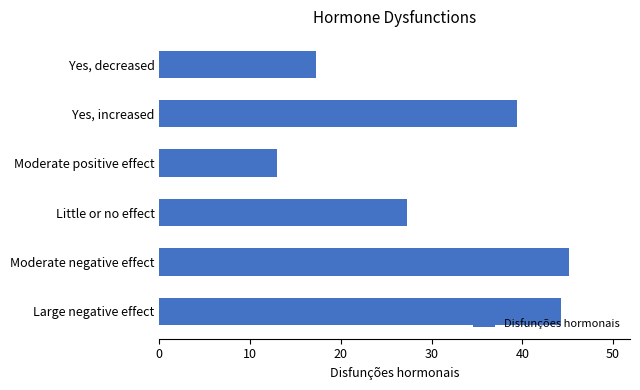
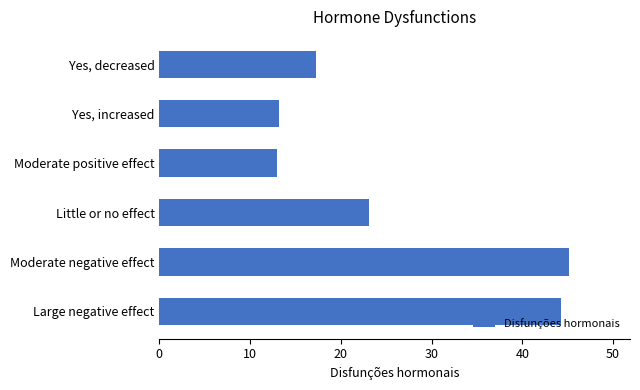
Yes, increased: 39 -> 13
Little or no effect: 27 -> 23
